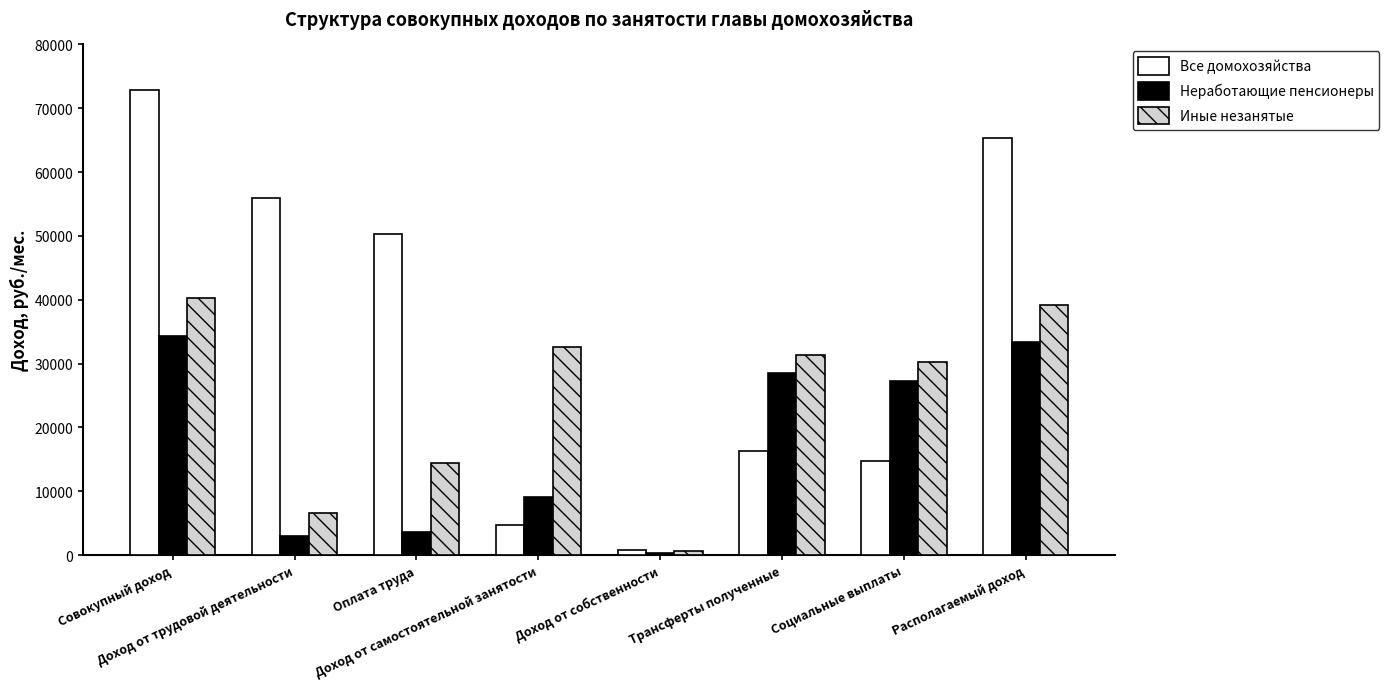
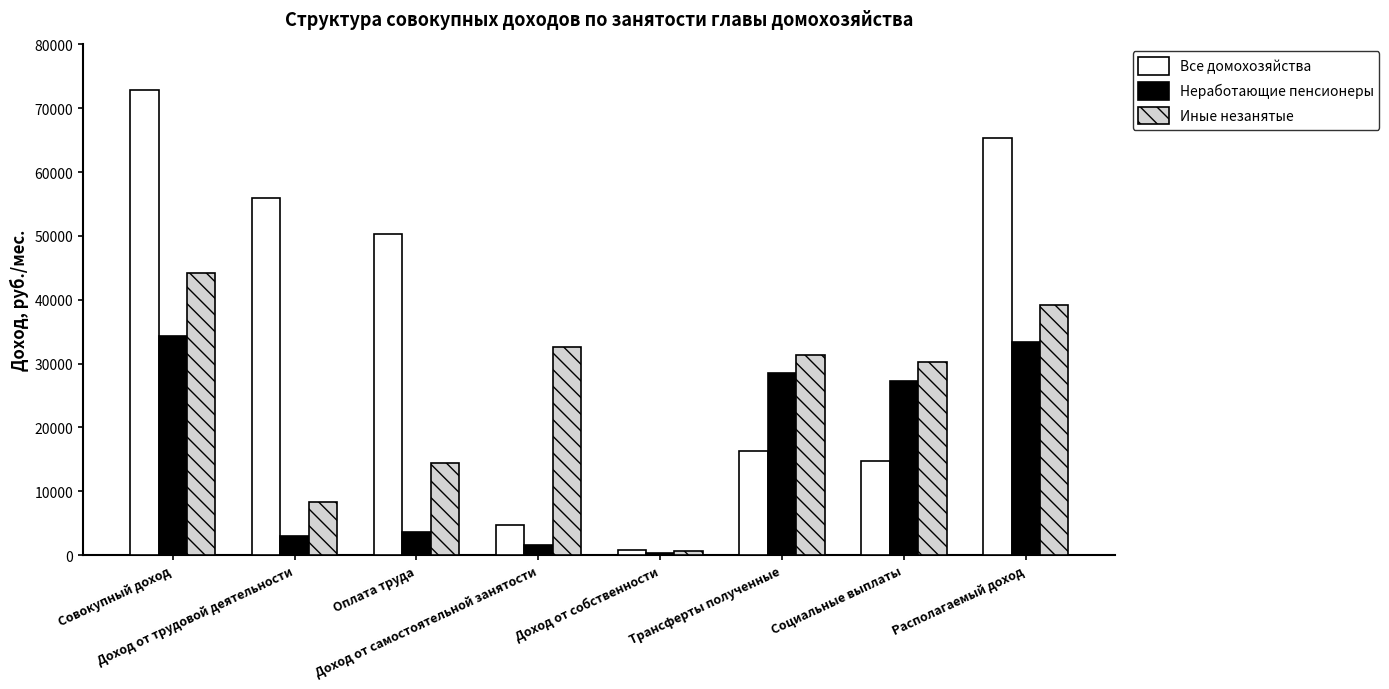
Иные незанятые, Совокупный доход: 40000 -> 44000
Иные незанятые, Доход от трудовой деятельности: 7000 -> 8000
Неработающие пенсионеры, Доход от самостоятельной занятости: 9000 -> 2000
